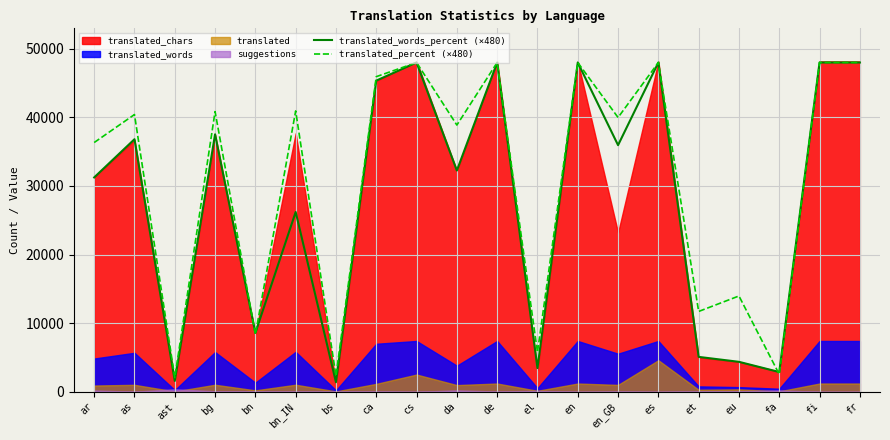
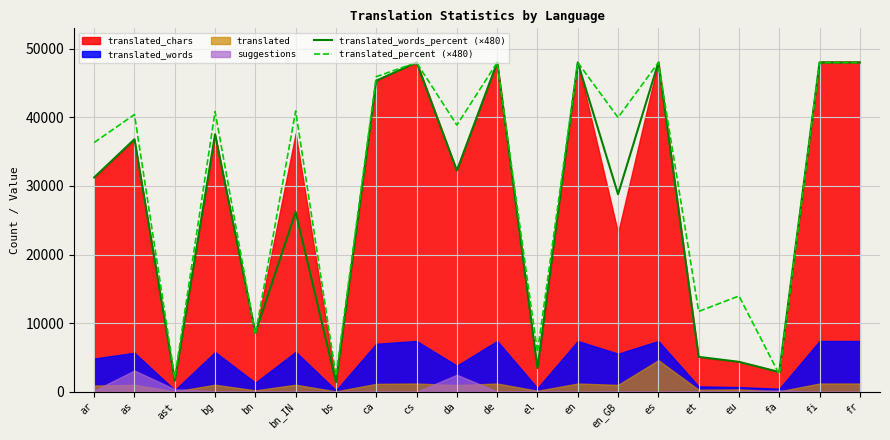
suggestions, as: 0 -> 3000
translated, cs: 3000 -> 1000
suggestions, da: 0 -> 2000
translated_words_percent (×480), en_GB: 36000 -> 29000
